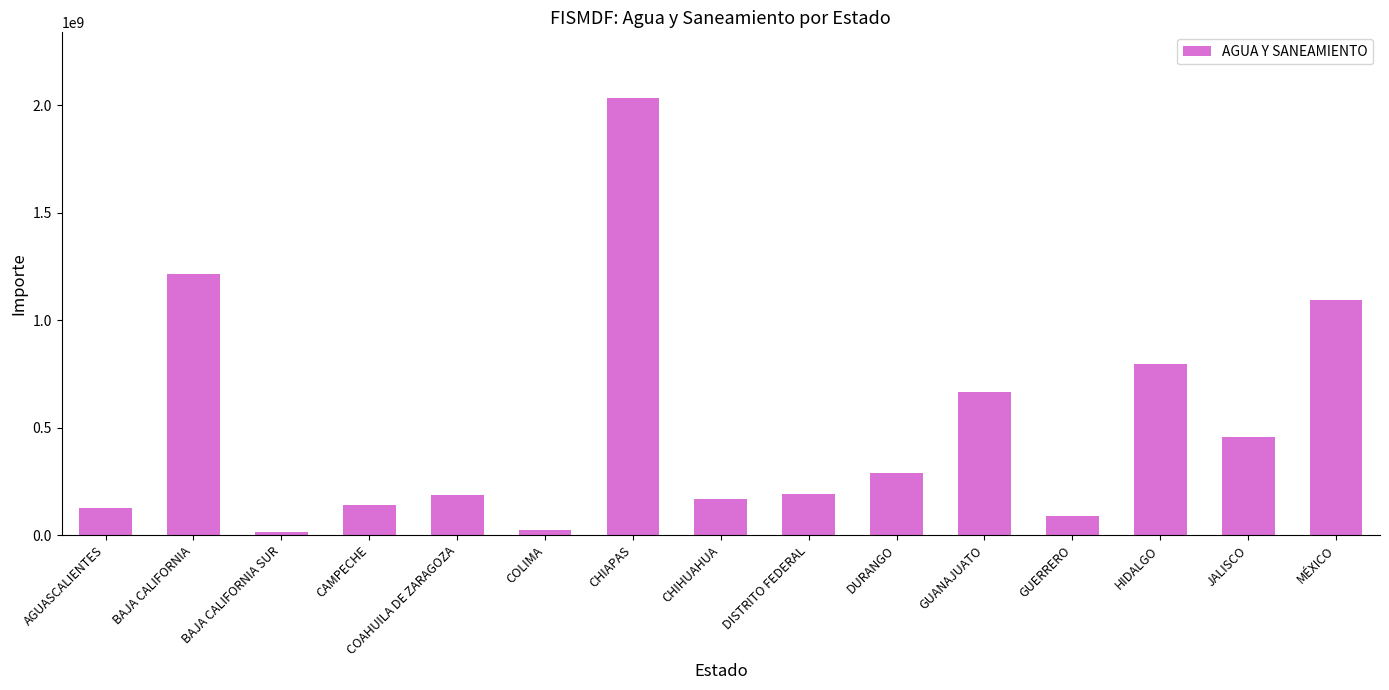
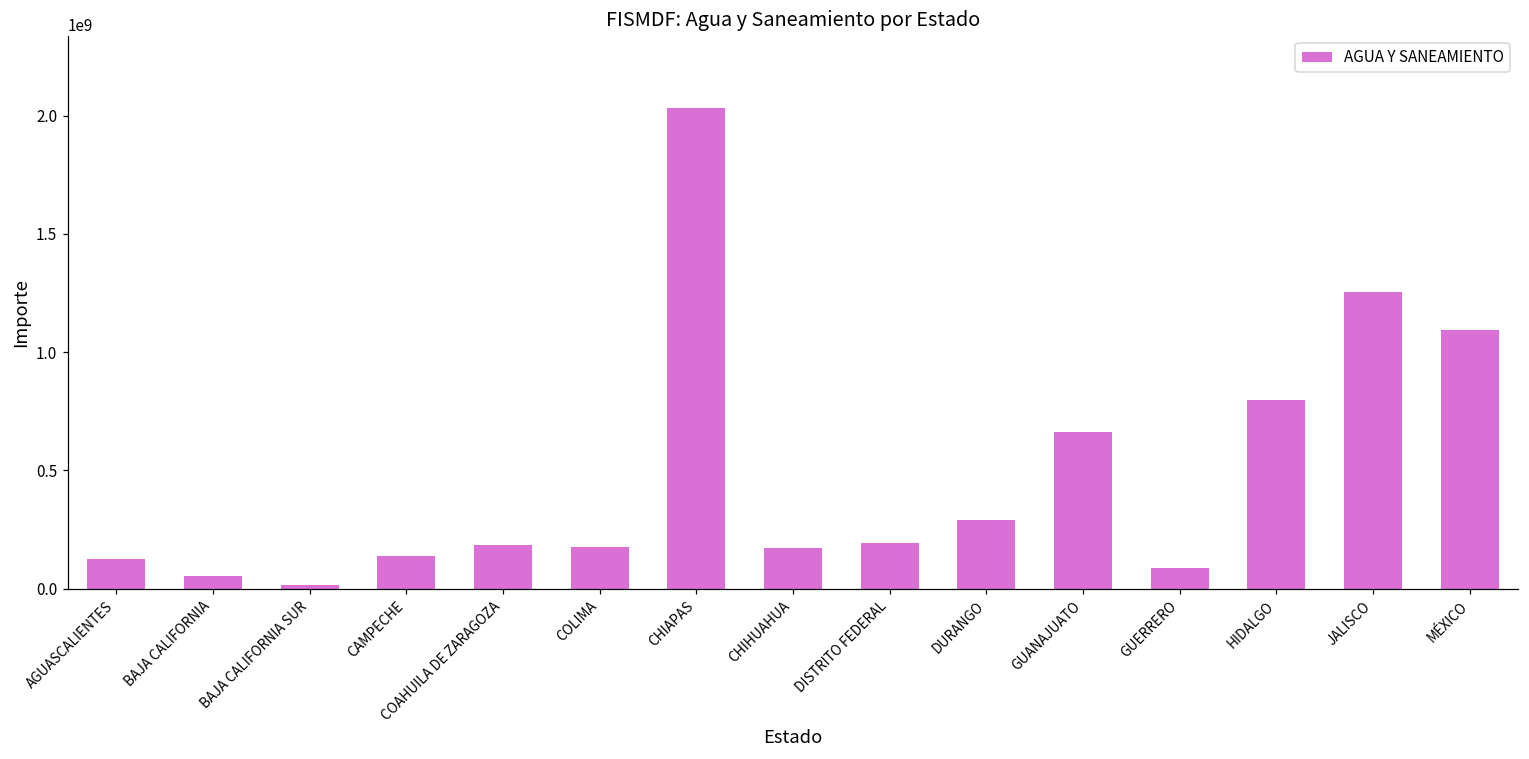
BAJA CALIFORNIA: 1220000000 -> 50000000
COLIMA: 20000000 -> 170000000
JALISCO: 460000000 -> 1250000000
